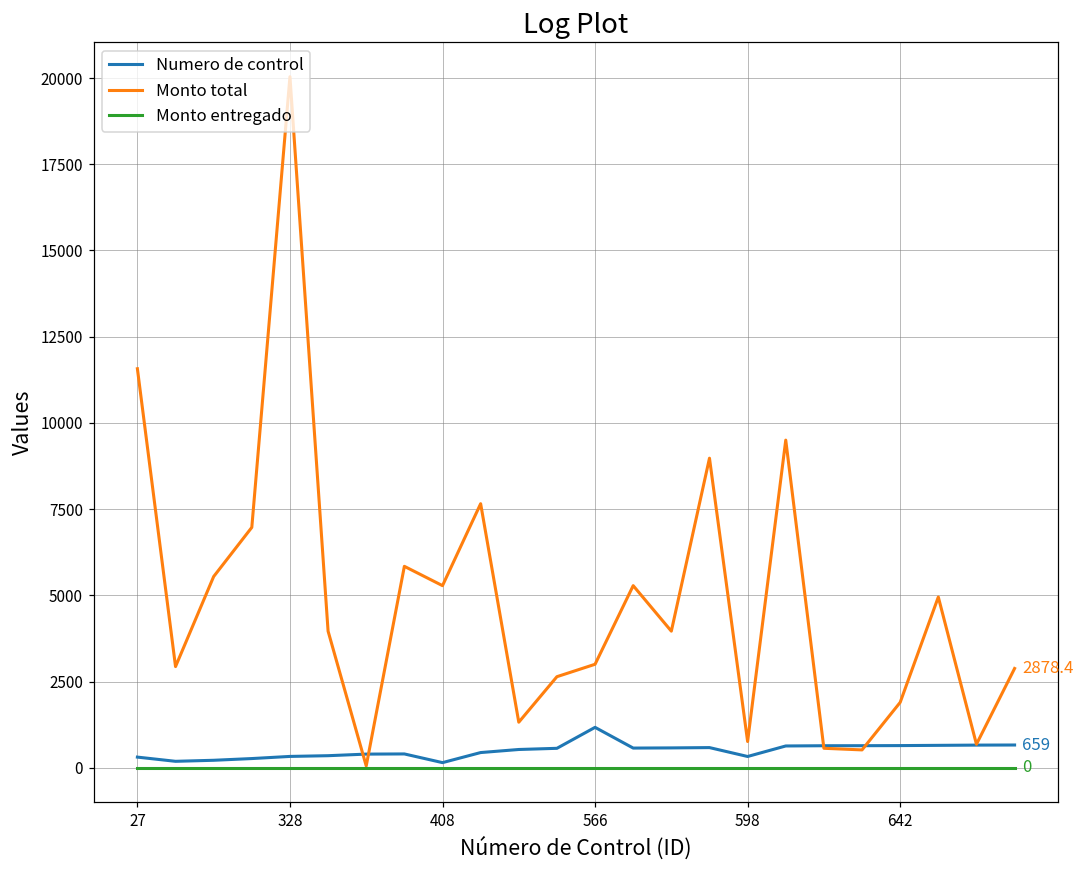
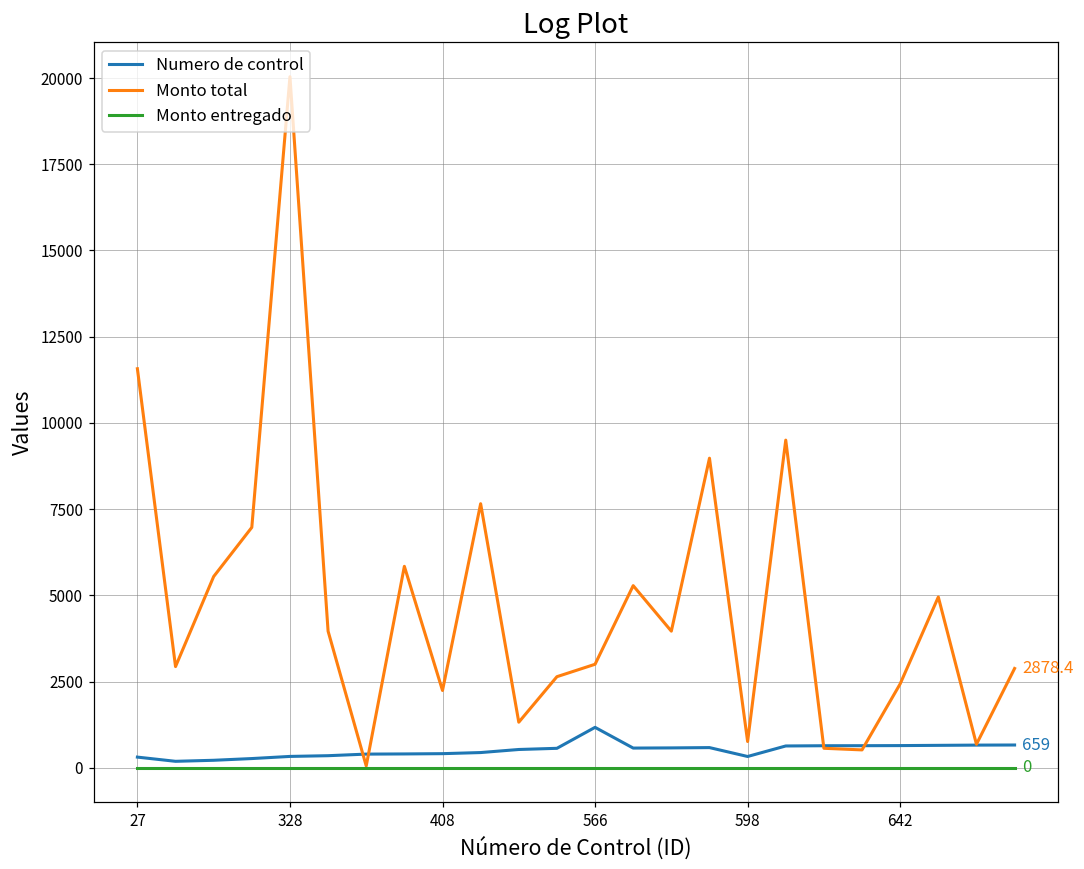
Numero de control, 408: 100 -> 400
Monto total, 408: 5300 -> 2200
Monto total, 642: 1900 -> 2400
